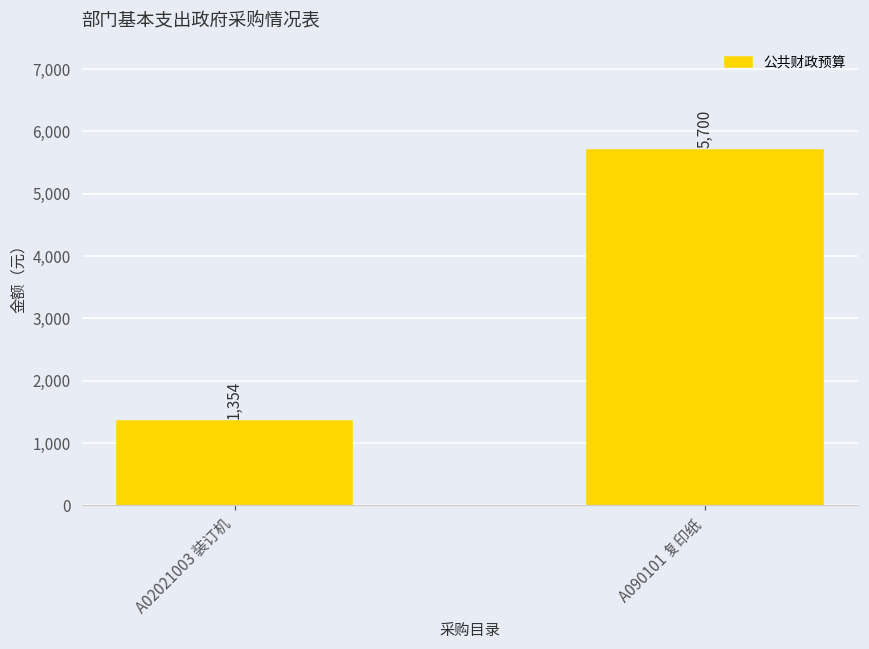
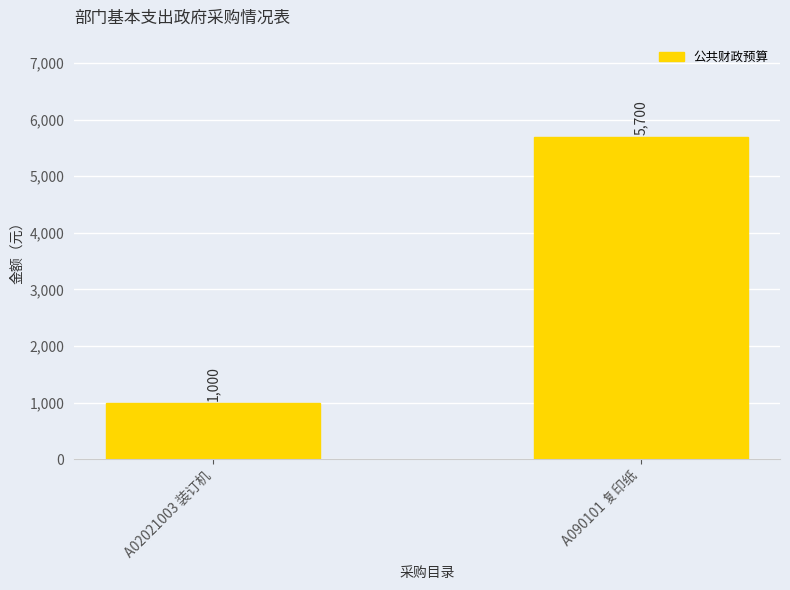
A02021003 装订机: 1,354 -> 1,000
